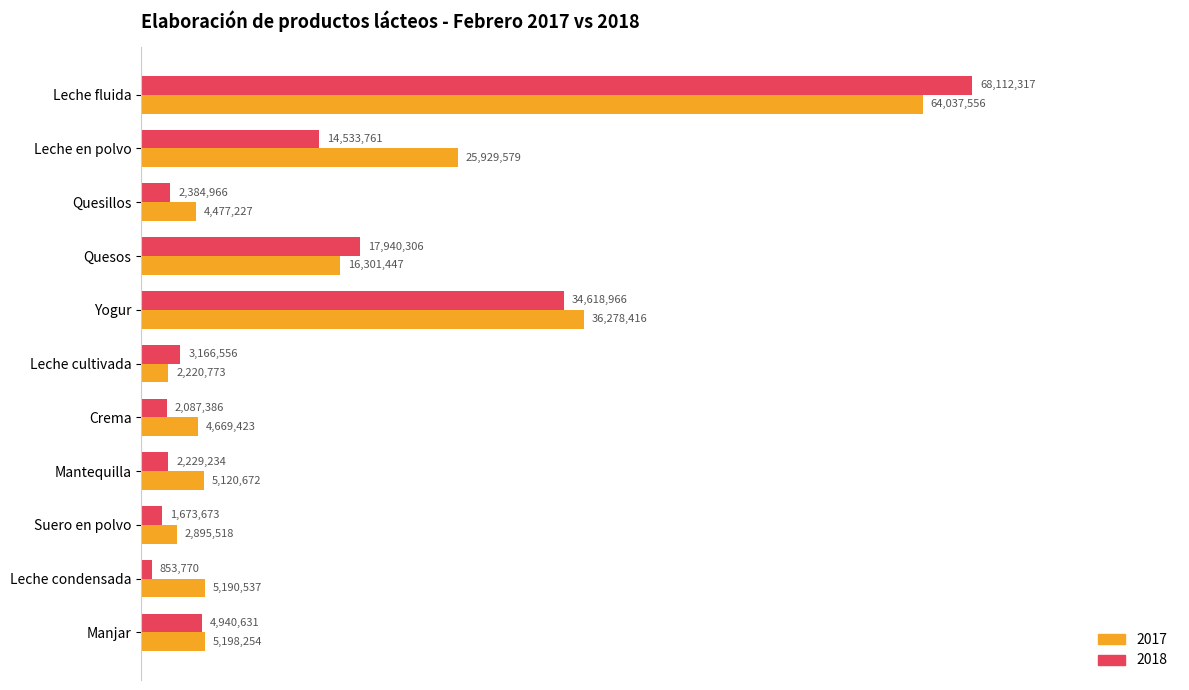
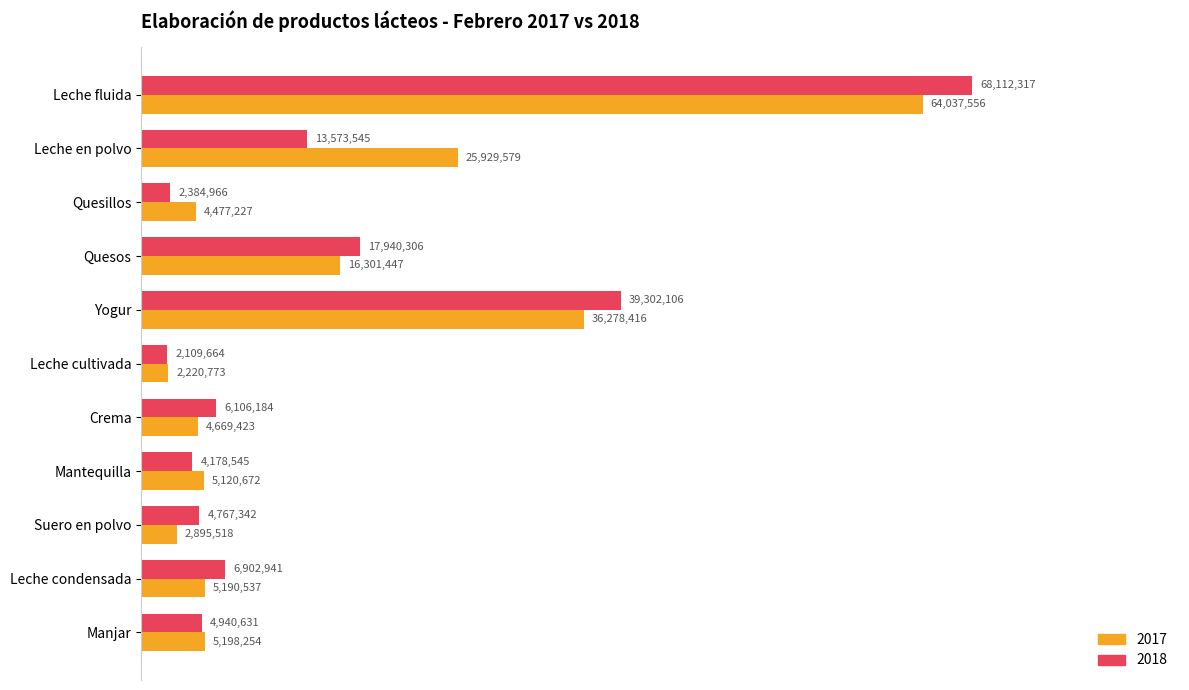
2018, Leche en polvo: 14,533,761 -> 13,573,545
2018, Yogur: 34,618,966 -> 39,302,106
2018, Leche cultivada: 3,166,556 -> 2,109,664
2018, Crema: 2,087,386 -> 6,106,184
2018, Mantequilla: 2,229,234 -> 4,178,545
2018, Suero en polvo: 1,673,673 -> 4,767,342
2018, Leche condensada: 853,770 -> 6,902,941
